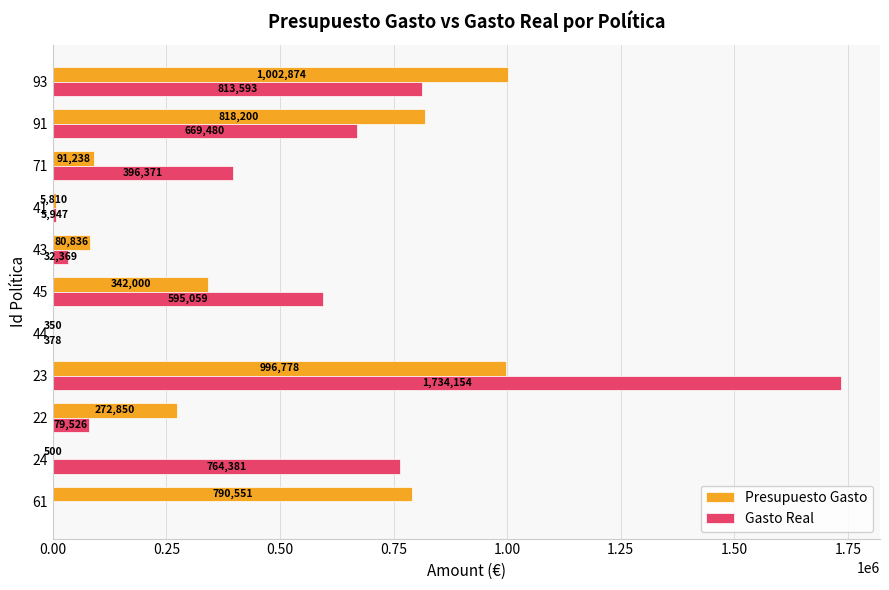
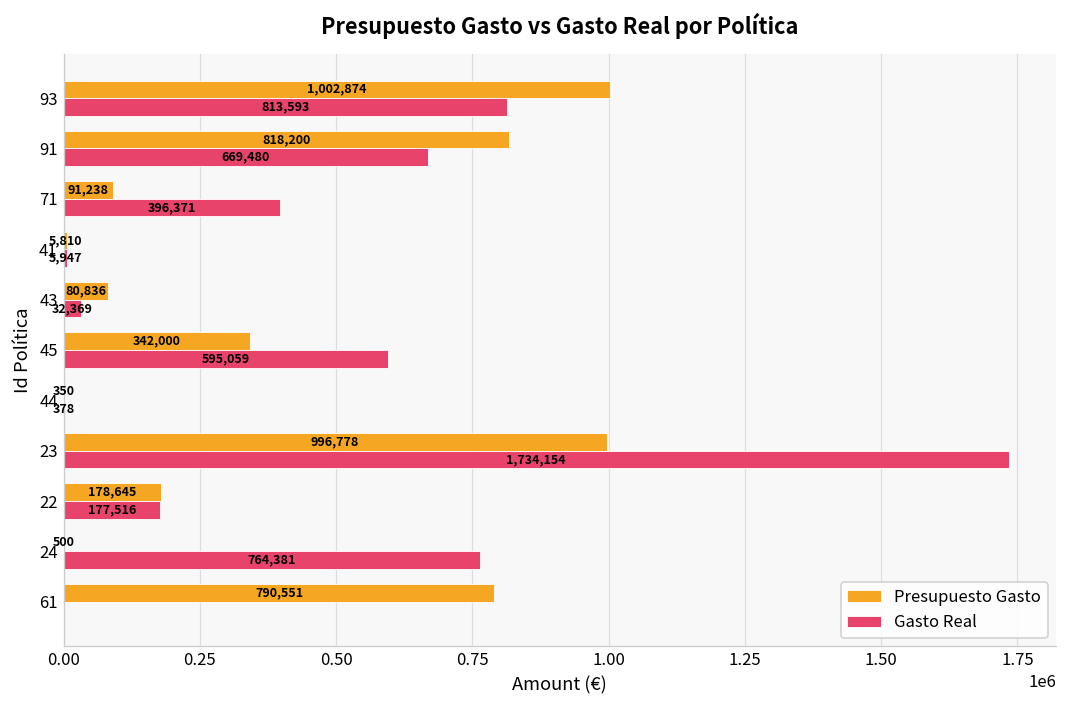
Presupuesto Gasto, 22: 272,850 -> 178,645
Gasto Real, 22: 79,526 -> 177,516
